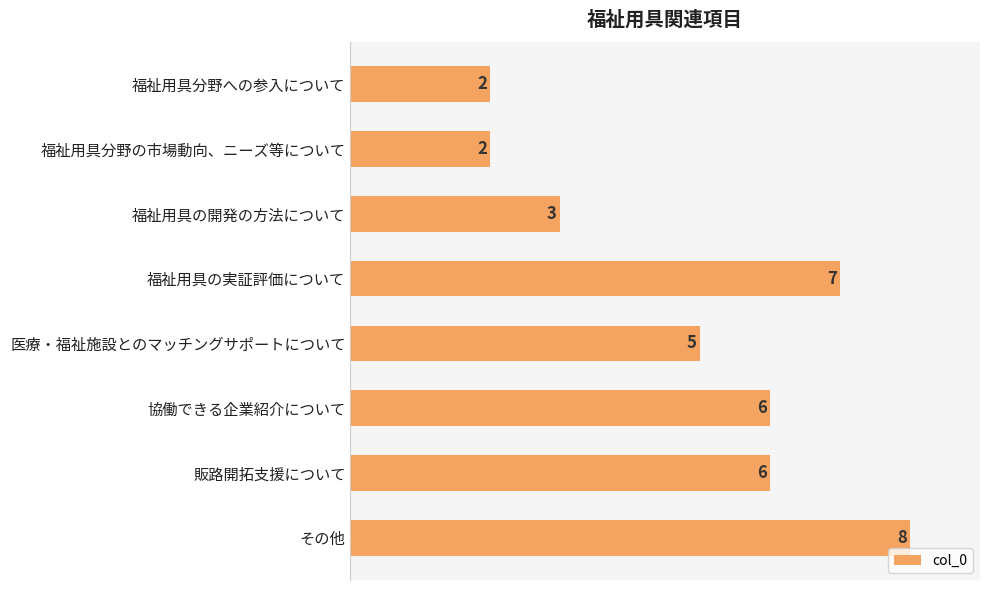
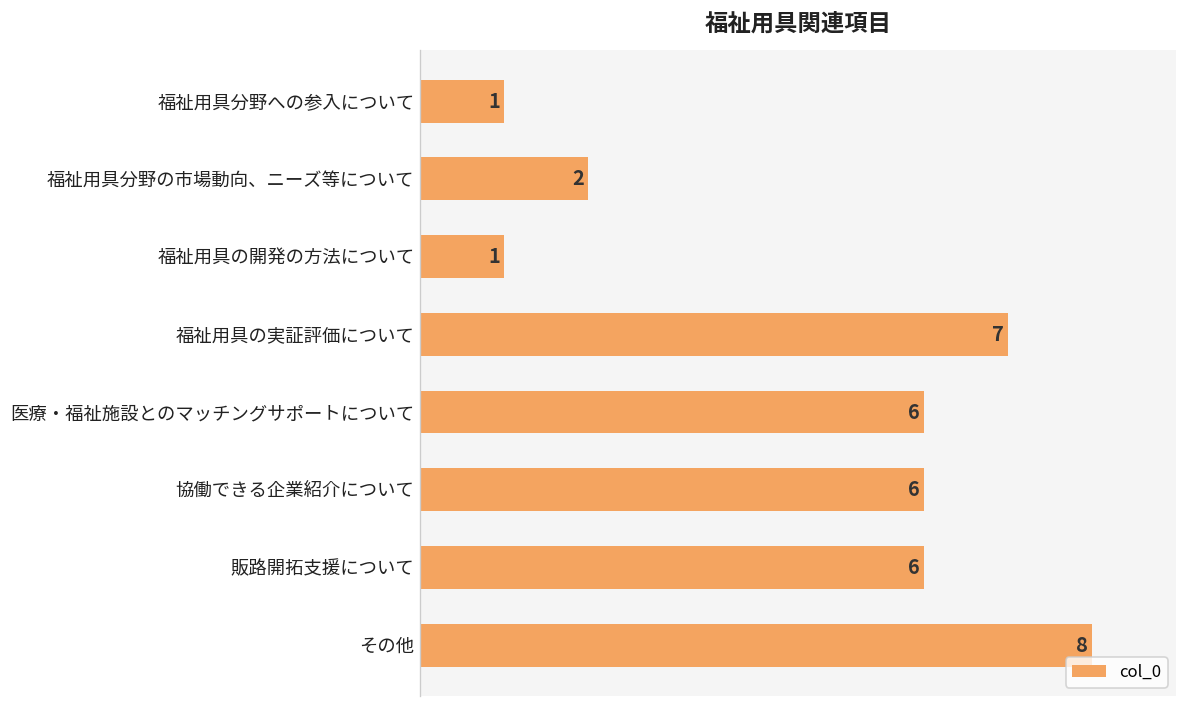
福祉用具分野への参入について: 2 -> 1
福祉用具の開発の方法について: 3 -> 1
医療・福祉施設とのマッチングサポートについて: 5 -> 6
